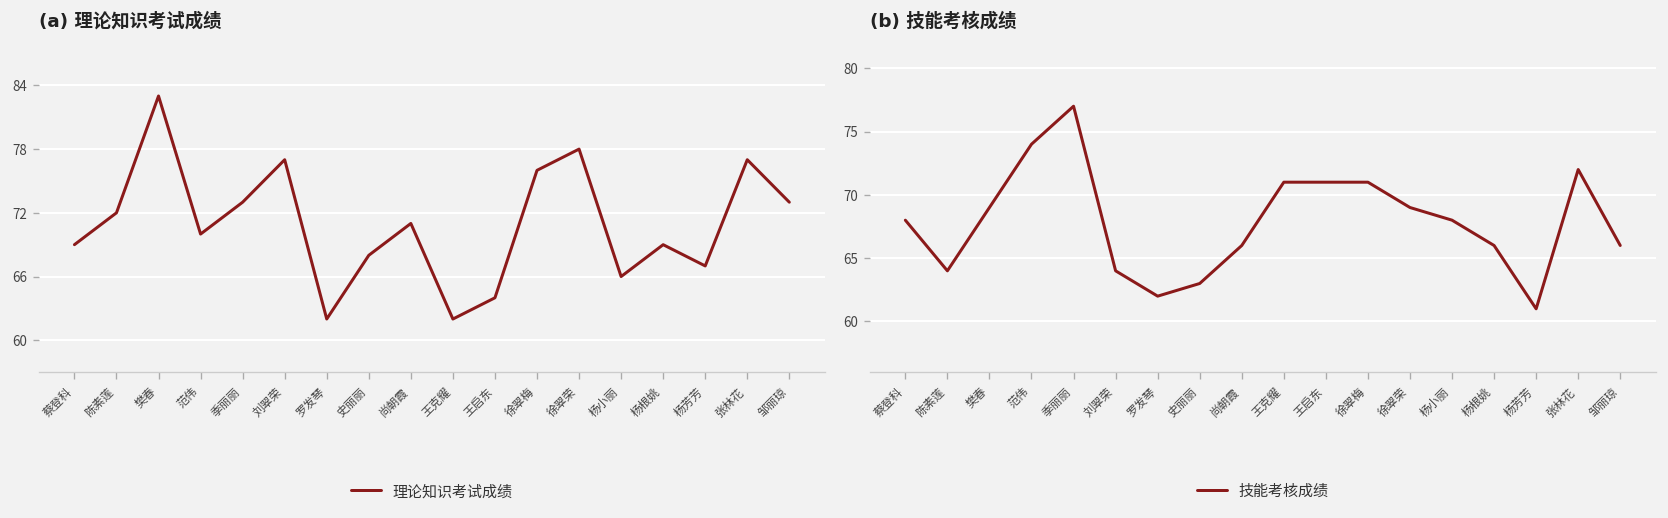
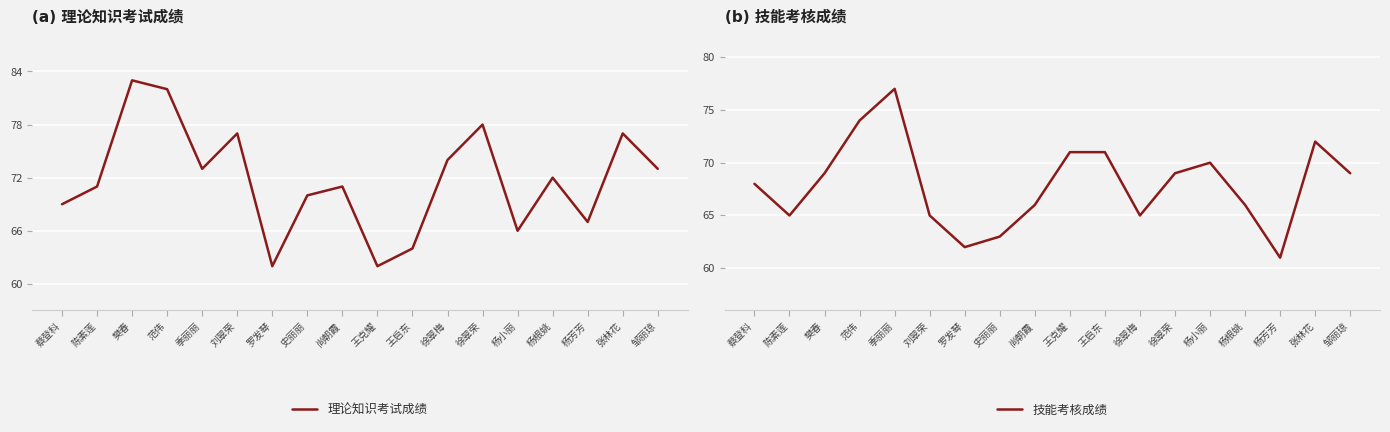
(a) 理论知识考试成绩, 陈素莲: 72 -> 71
(a) 理论知识考试成绩, 范伟: 70 -> 82
(a) 理论知识考试成绩, 史丽丽: 68 -> 70
(a) 理论知识考试成绩, 徐翠梅: 76 -> 74
(a) 理论知识考试成绩, 杨根姚: 69 -> 72
(b) 技能考核成绩, 陈素莲: 64 -> 65
(b) 技能考核成绩, 刘翠荣: 64 -> 65
(b) 技能考核成绩, 徐翠梅: 71 -> 65
(b) 技能考核成绩, 杨小丽: 68 -> 70
(b) 技能考核成绩, 邹丽琼: 66 -> 69
